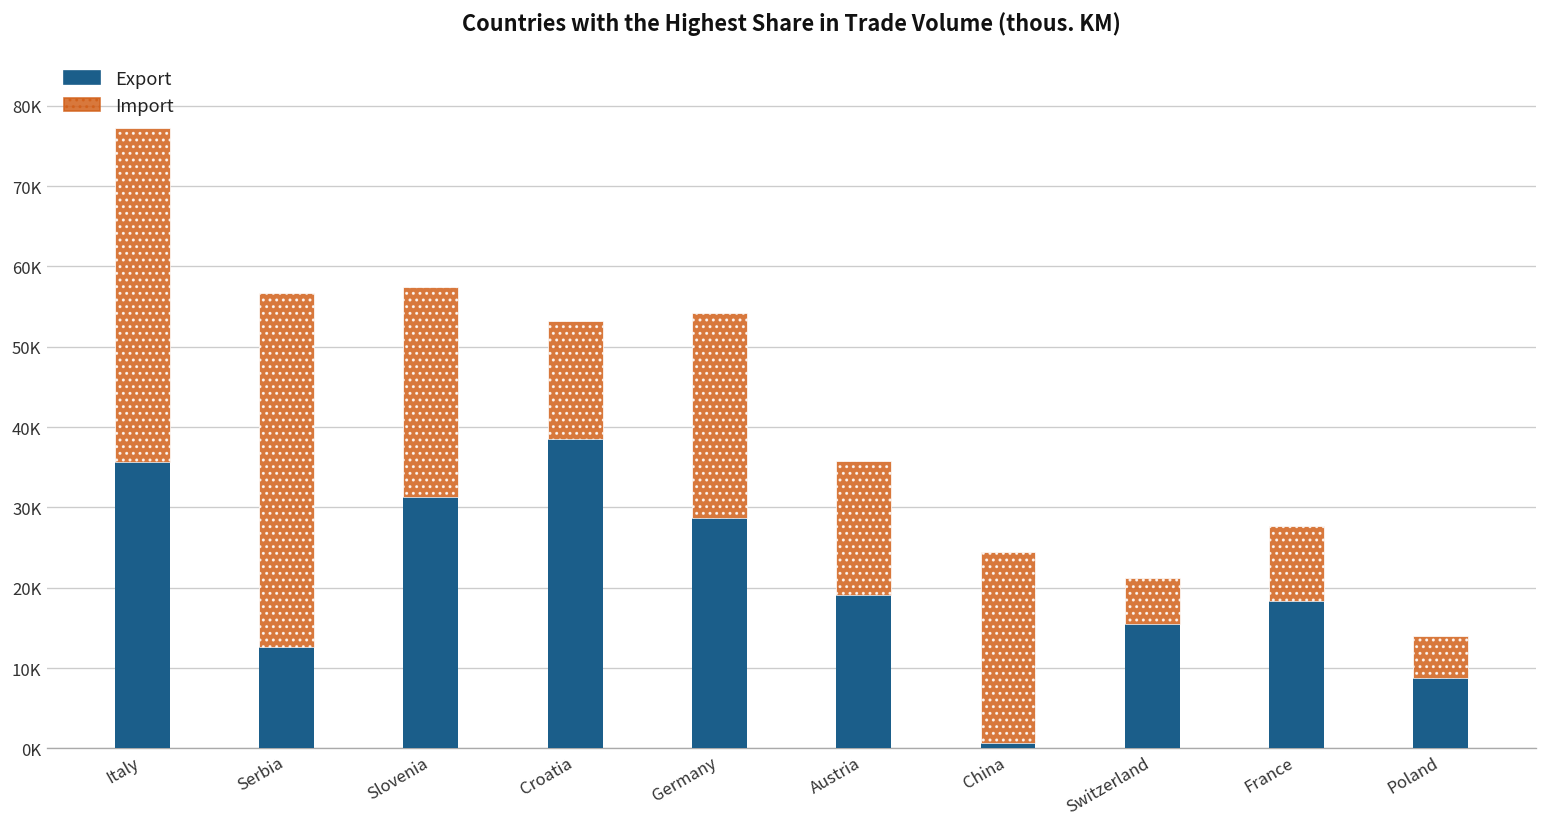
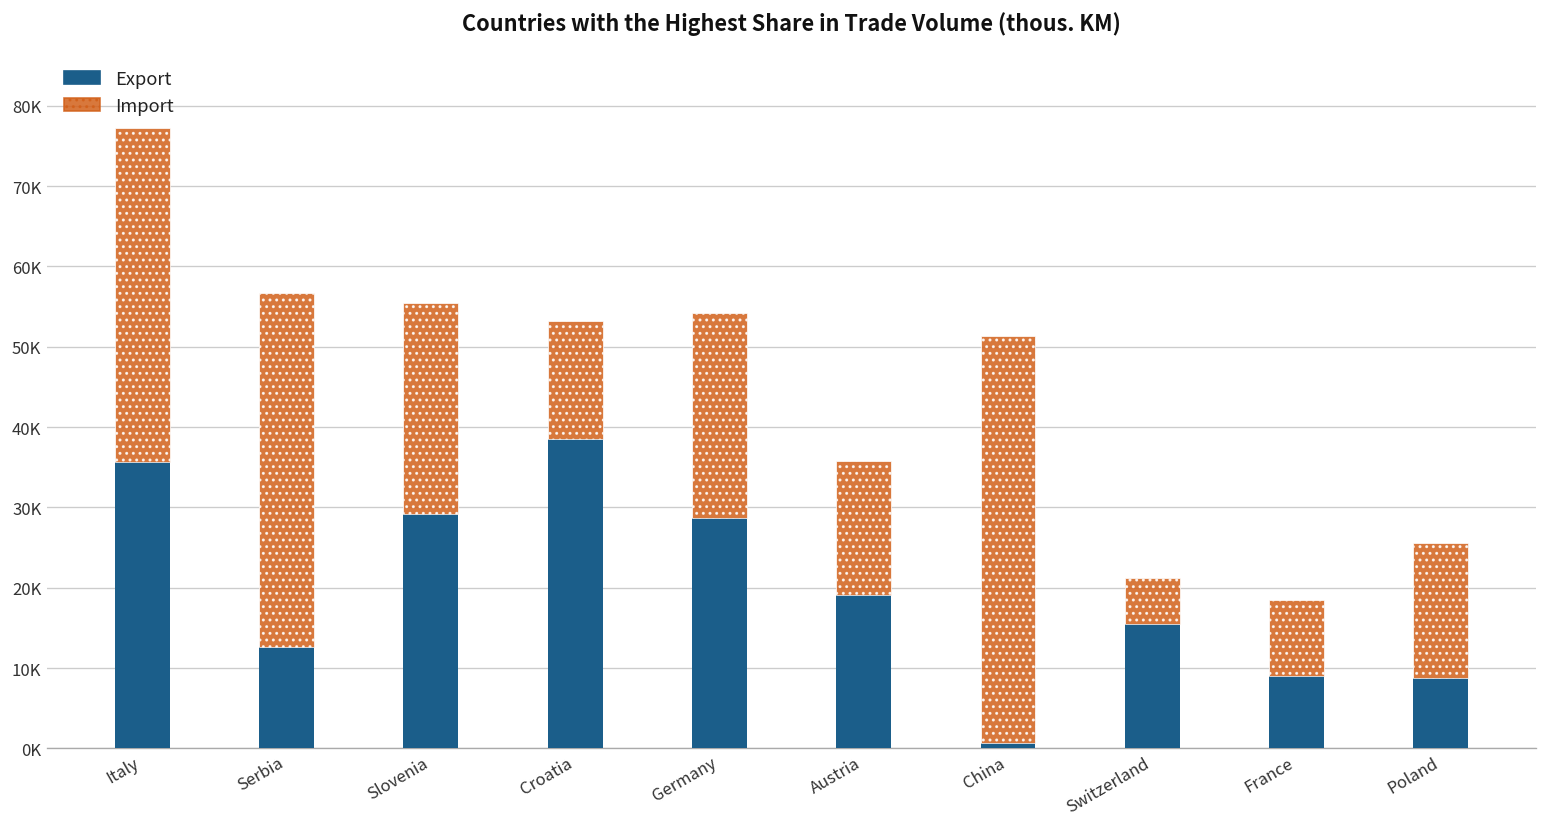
Export, Slovenia: 31000 -> 29000
Import, China: 24000 -> 51000
Export, France: 18000 -> 9000
Import, Poland: 5000 -> 17000
